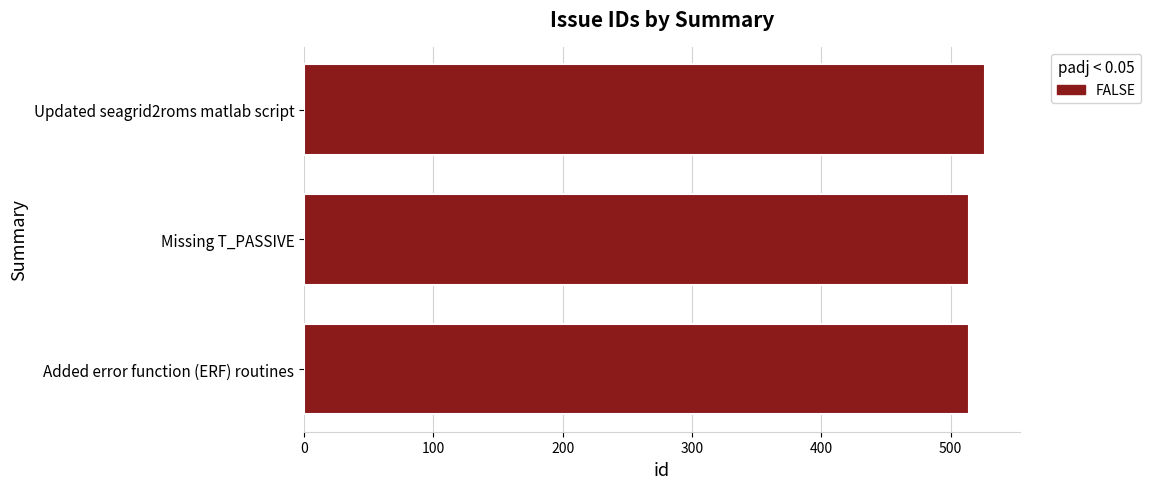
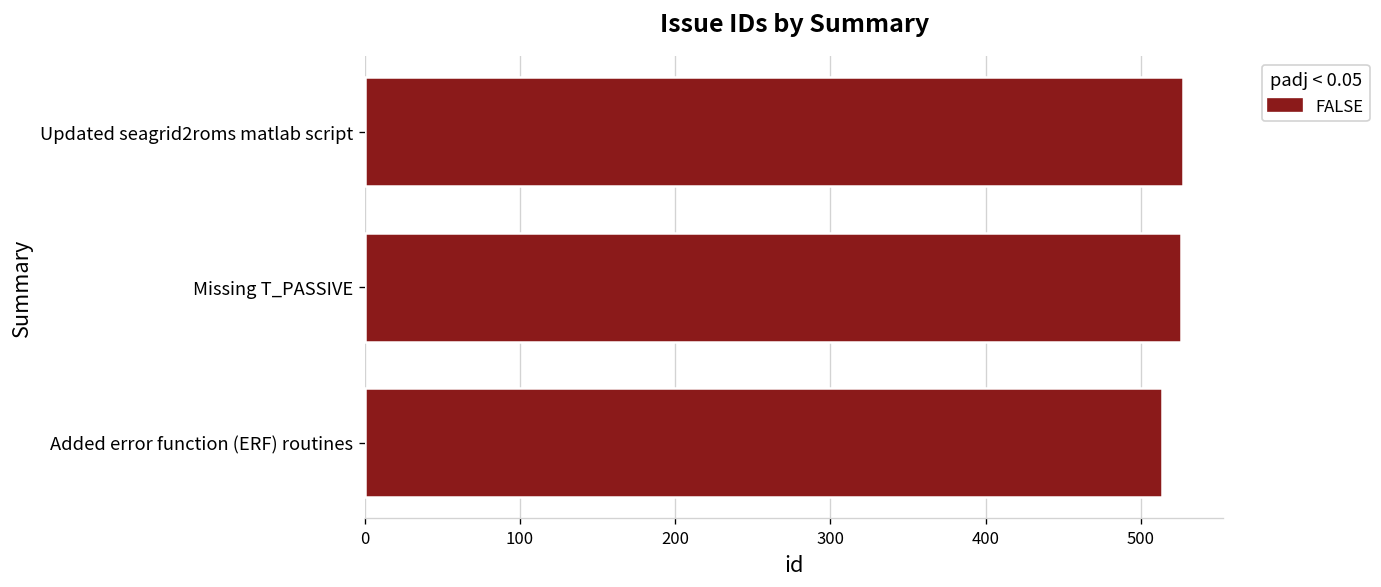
Missing T_PASSIVE: 514 -> 526
